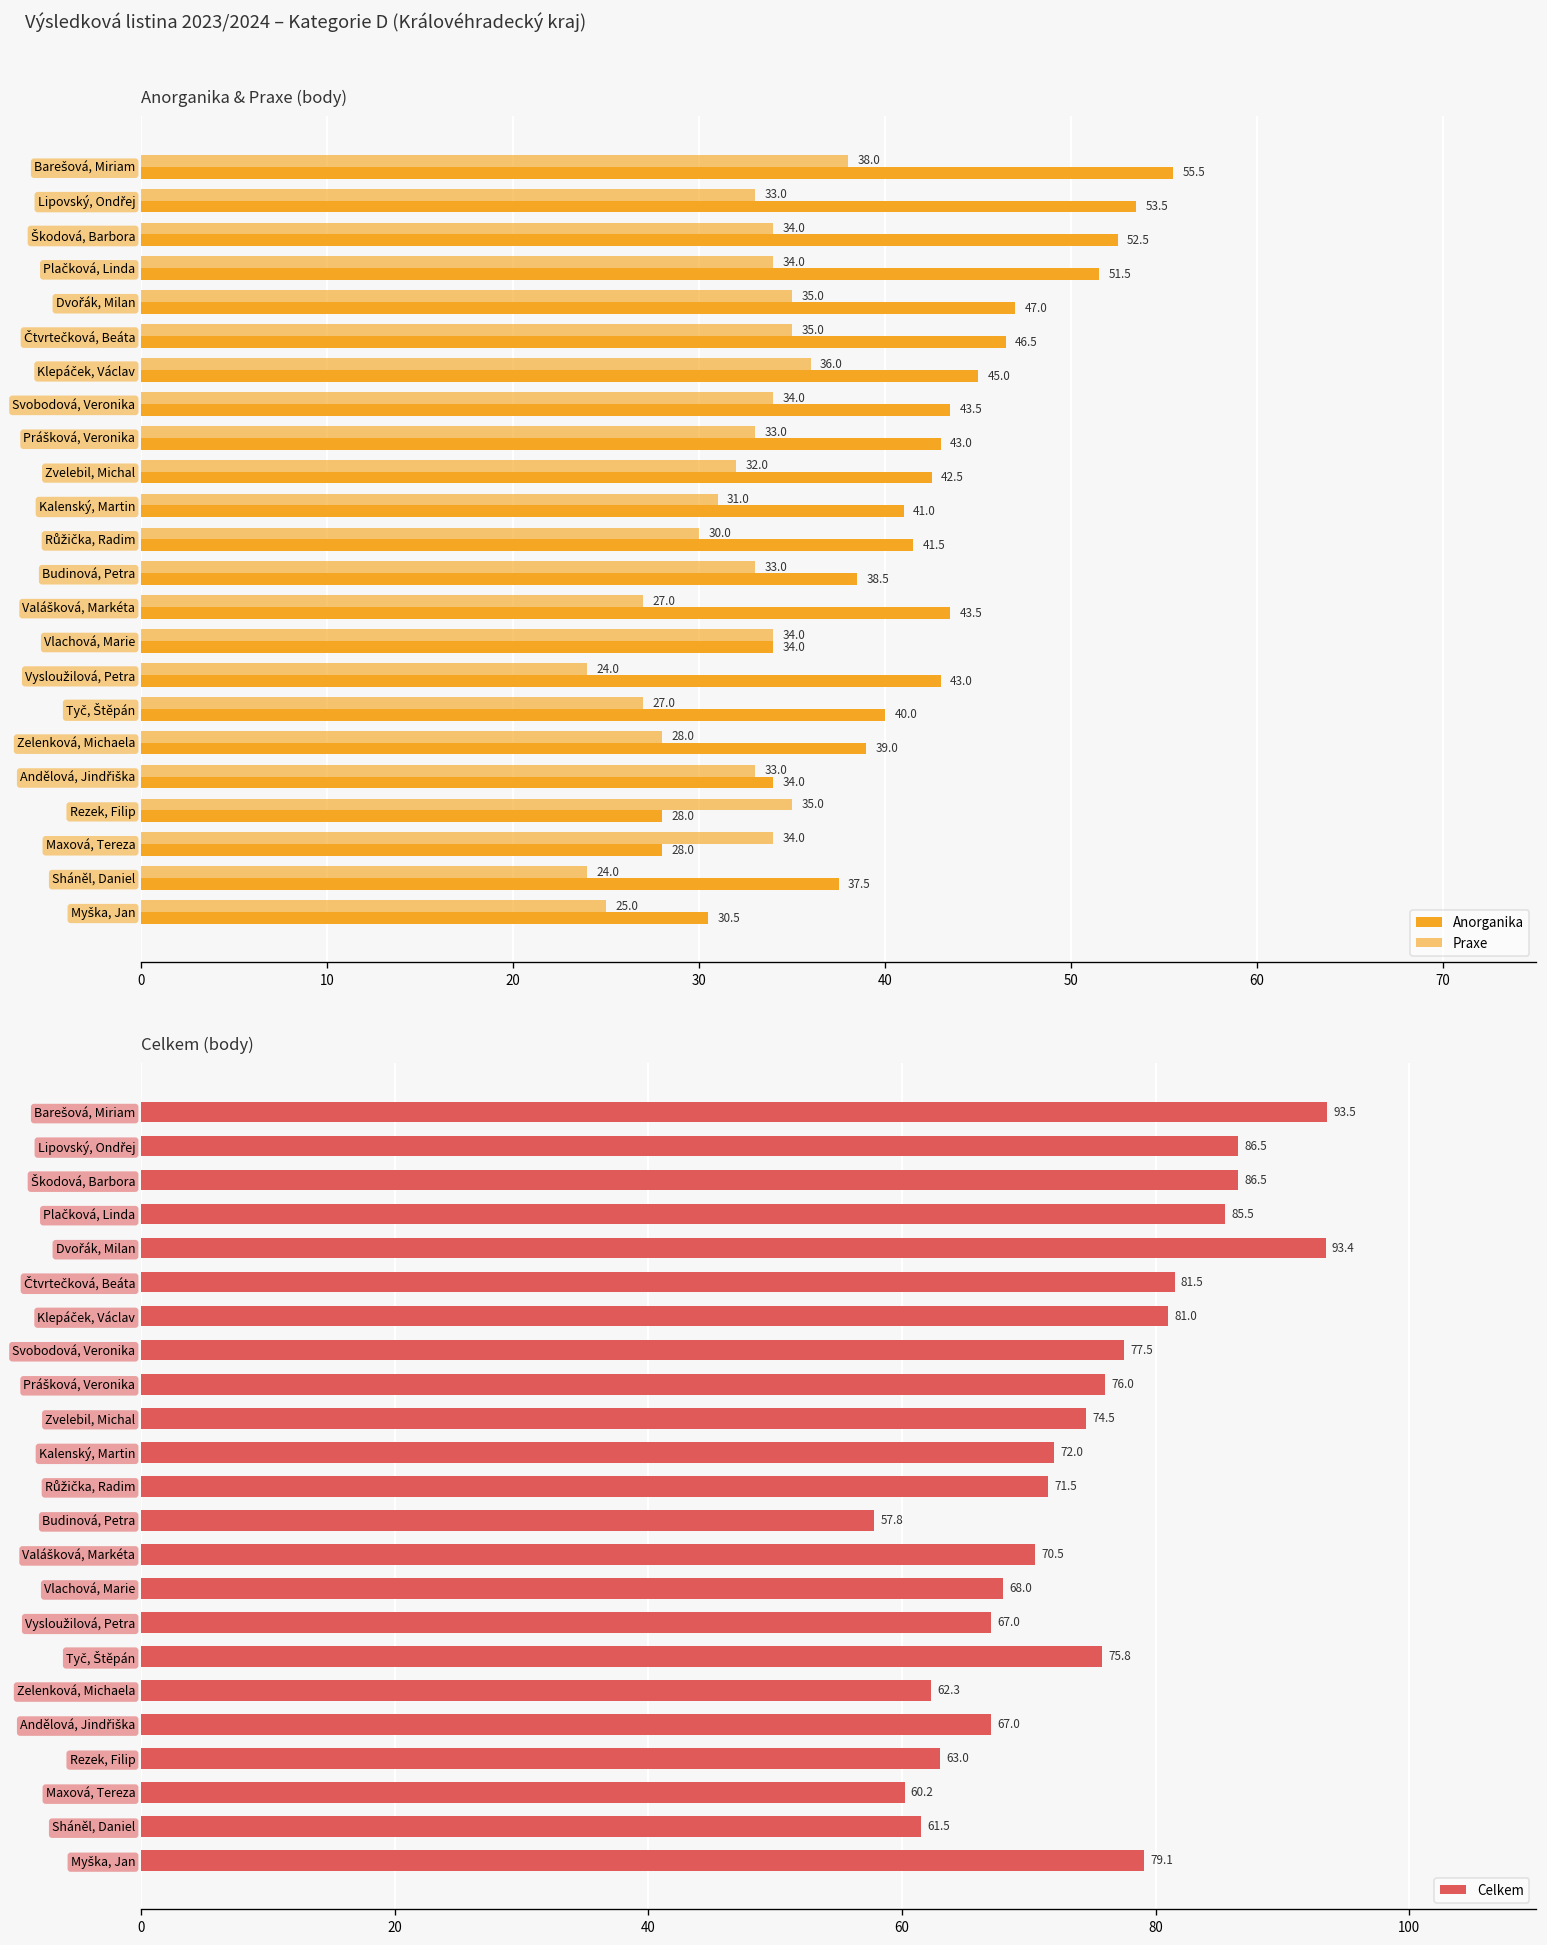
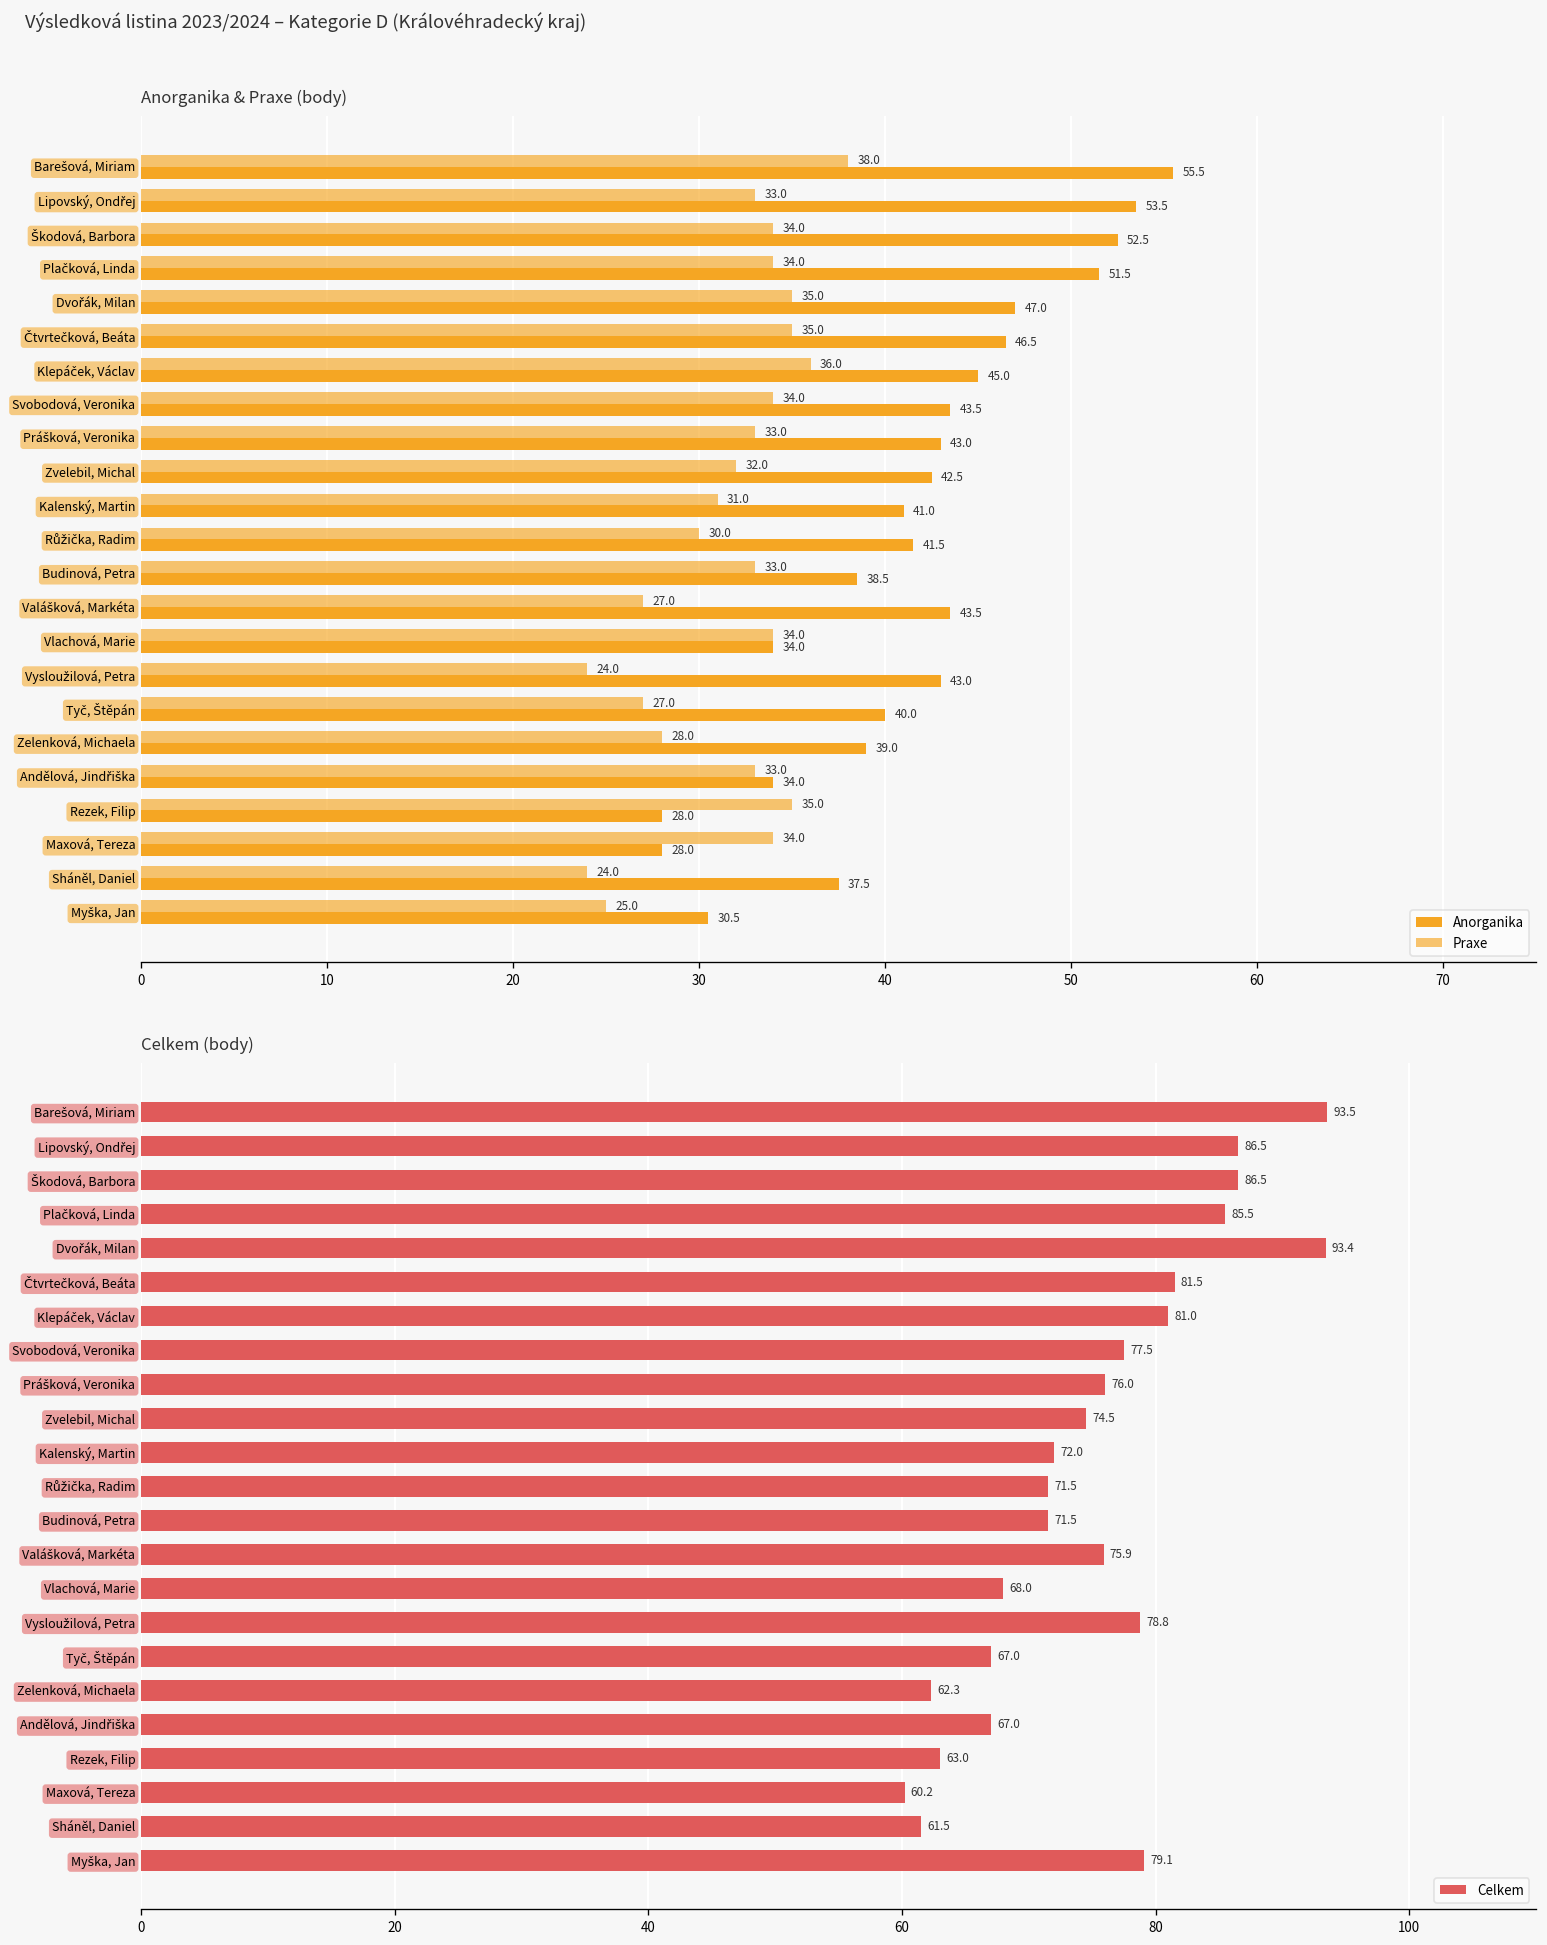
Celkem (body), Budinová, Petra: 57.8 -> 71.5
Celkem (body), Valášková, Markéta: 70.5 -> 75.9
Celkem (body), Vysloužilová, Petra: 67.0 -> 78.8
Celkem (body), Tyč, Štěpán: 75.8 -> 67.0
